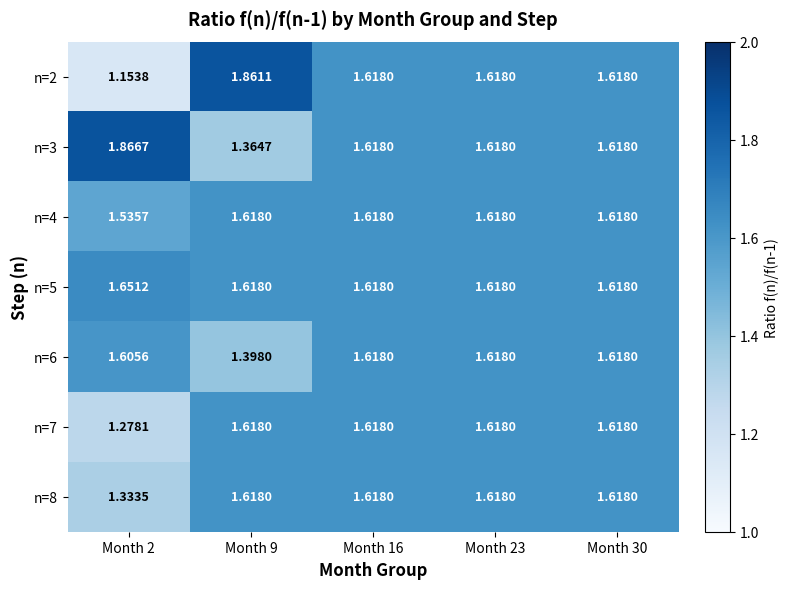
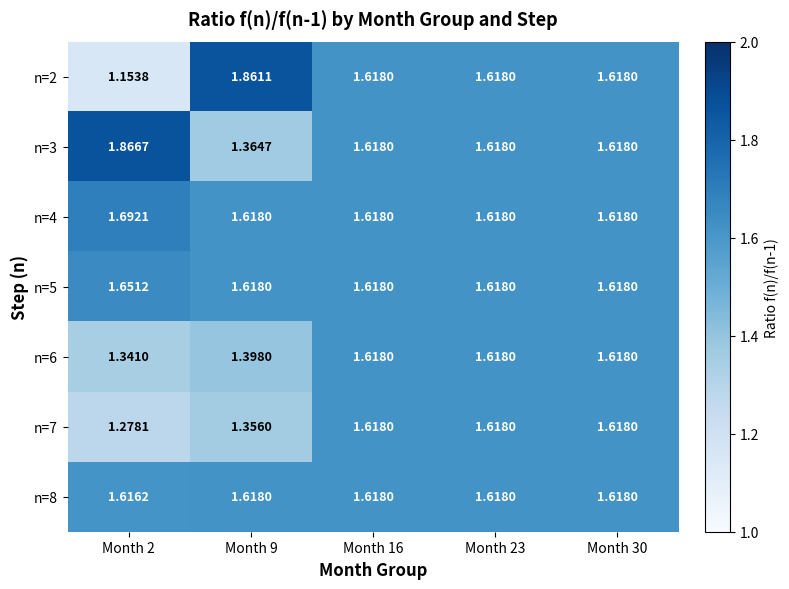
n=4, Month 2: 1.5357 -> 1.6921
n=6, Month 2: 1.6056 -> 1.3410
n=7, Month 9: 1.6180 -> 1.3560
n=8, Month 2: 1.3335 -> 1.6162
